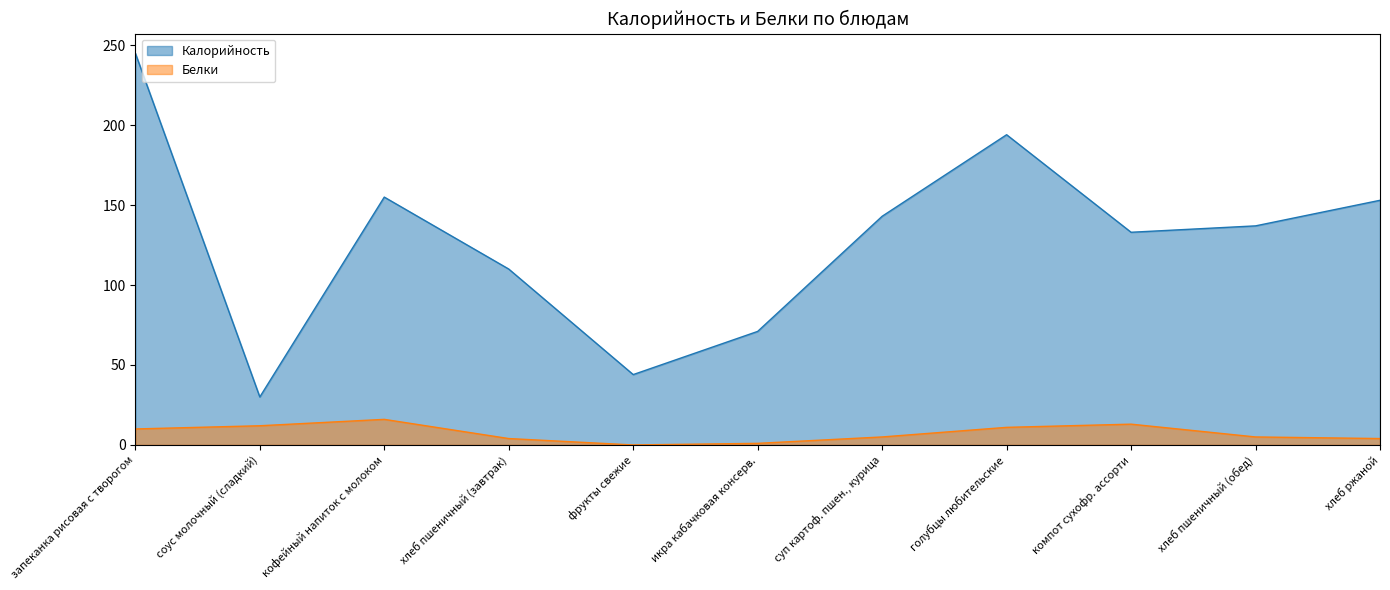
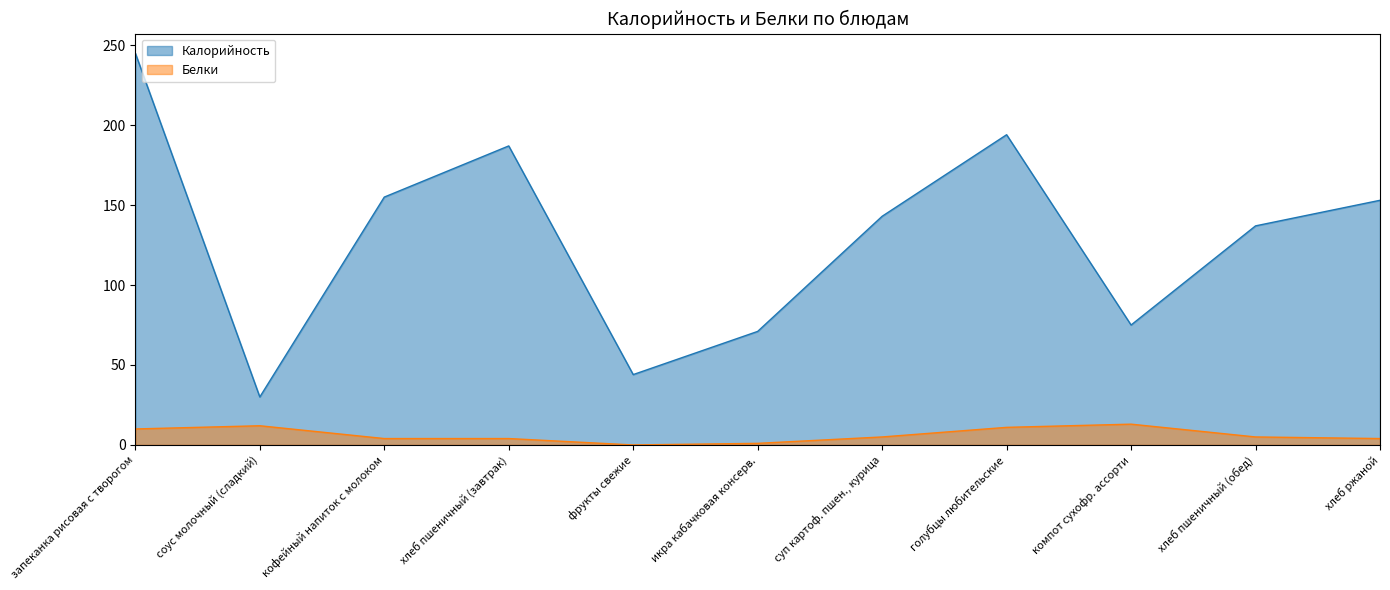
Белки, кофейный напиток с молоком: 16 -> 4
Калорийность, хлеб пшеничный (завтрак): 110 -> 187
Калорийность, компот сухофр. ассорти: 133 -> 75
